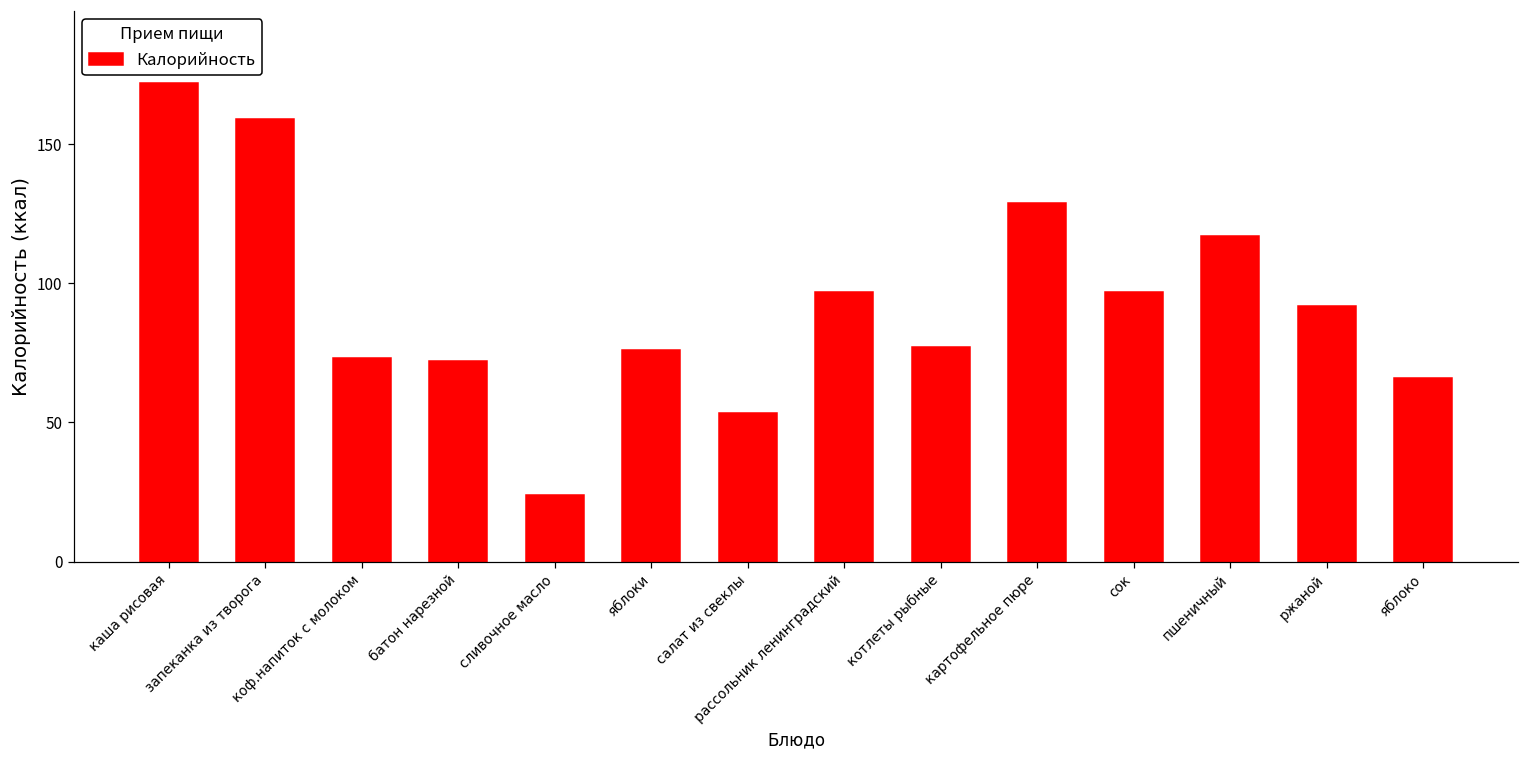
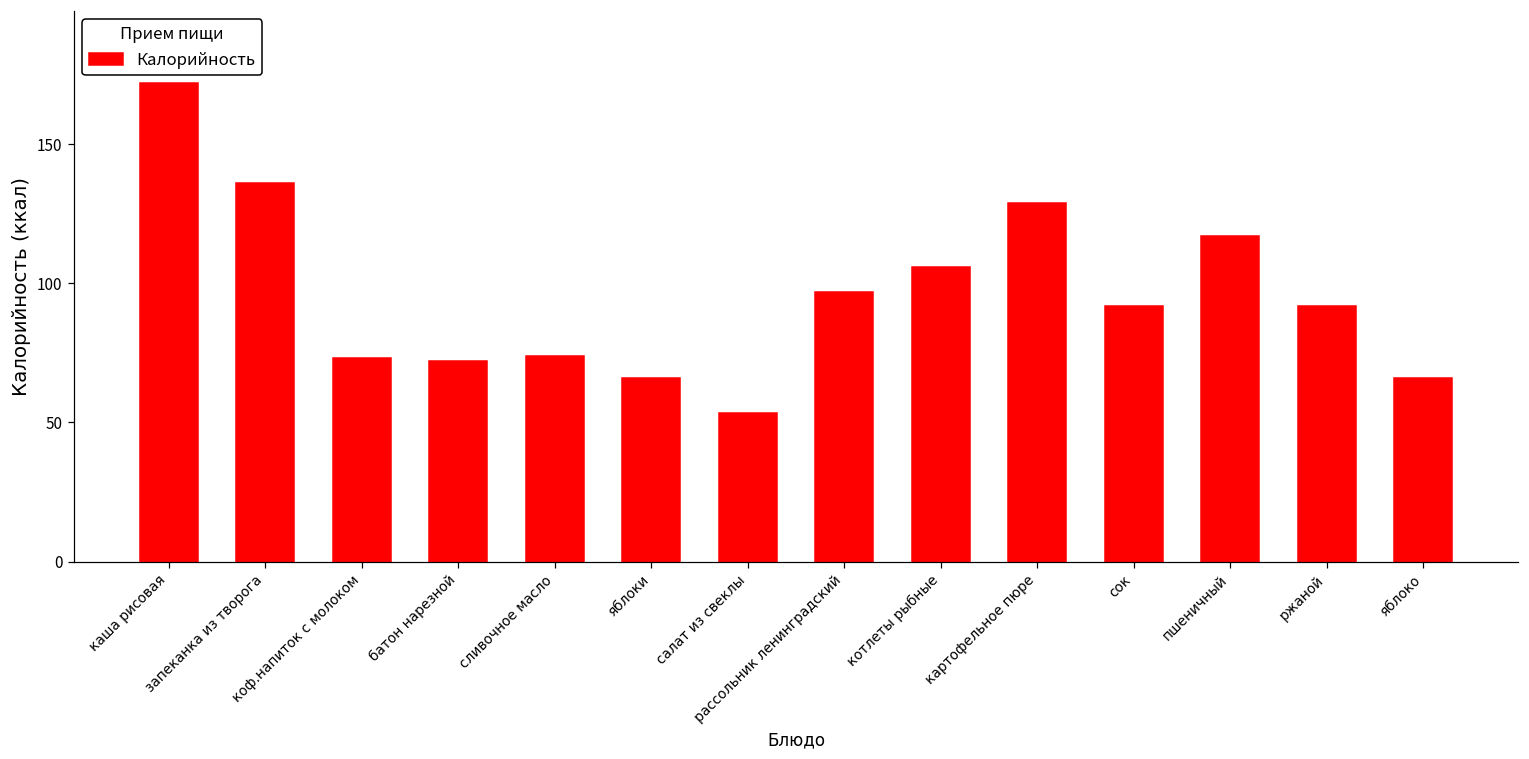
запеканка из творога: 159 -> 136
сливочное масло: 24 -> 74
яблоки: 76 -> 66
котлеты рыбные: 77 -> 106
сок: 97 -> 92
